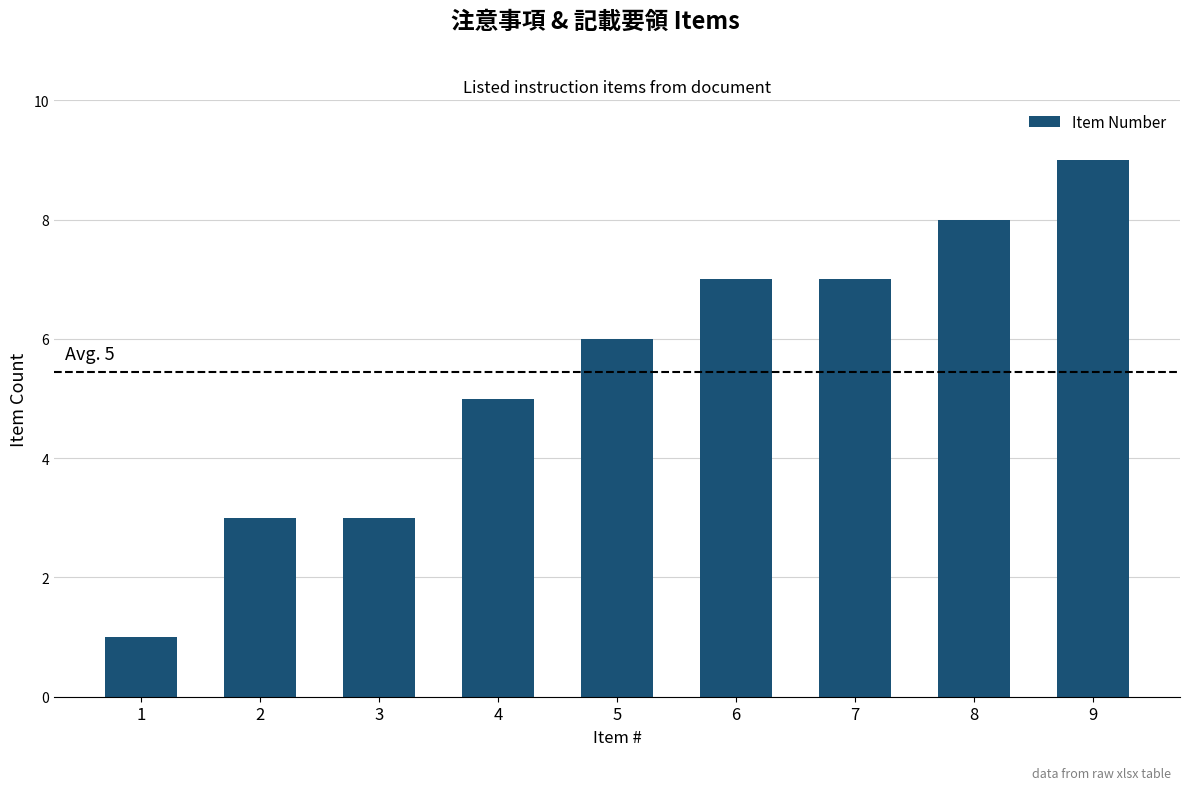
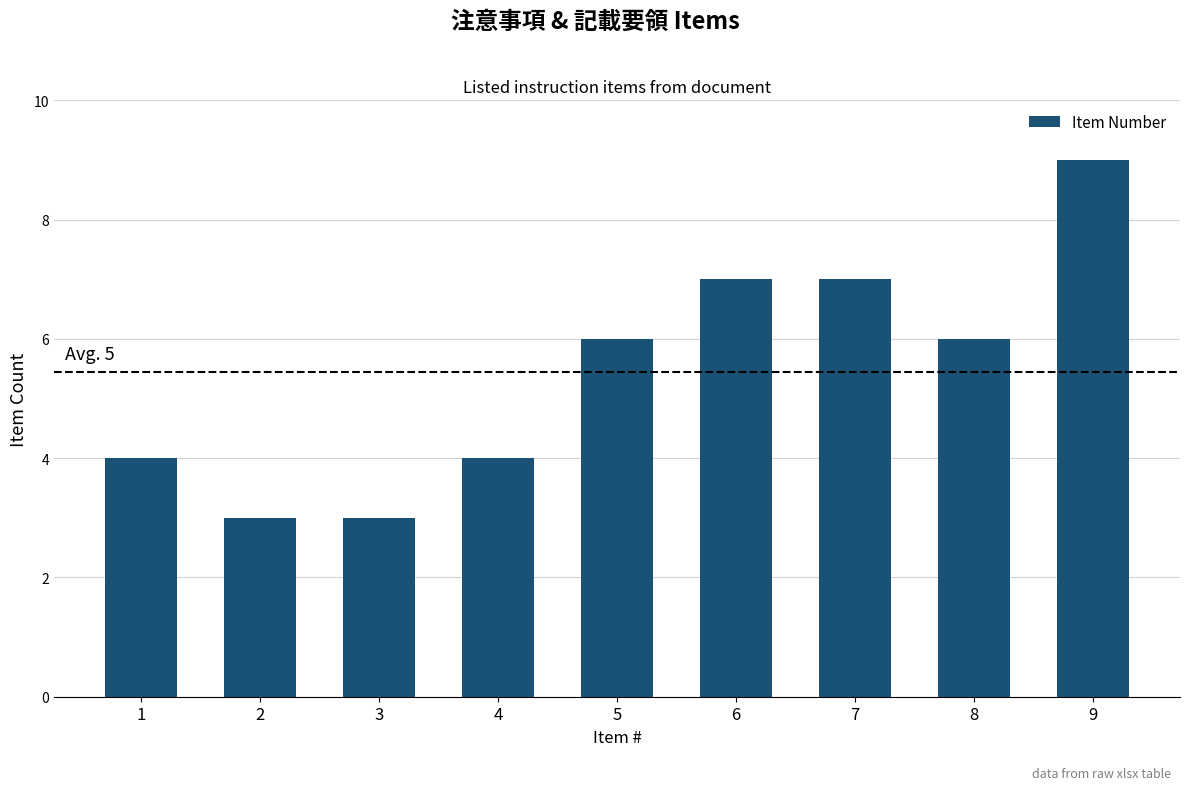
1: 1 -> 4
4: 5 -> 4
8: 8 -> 6
